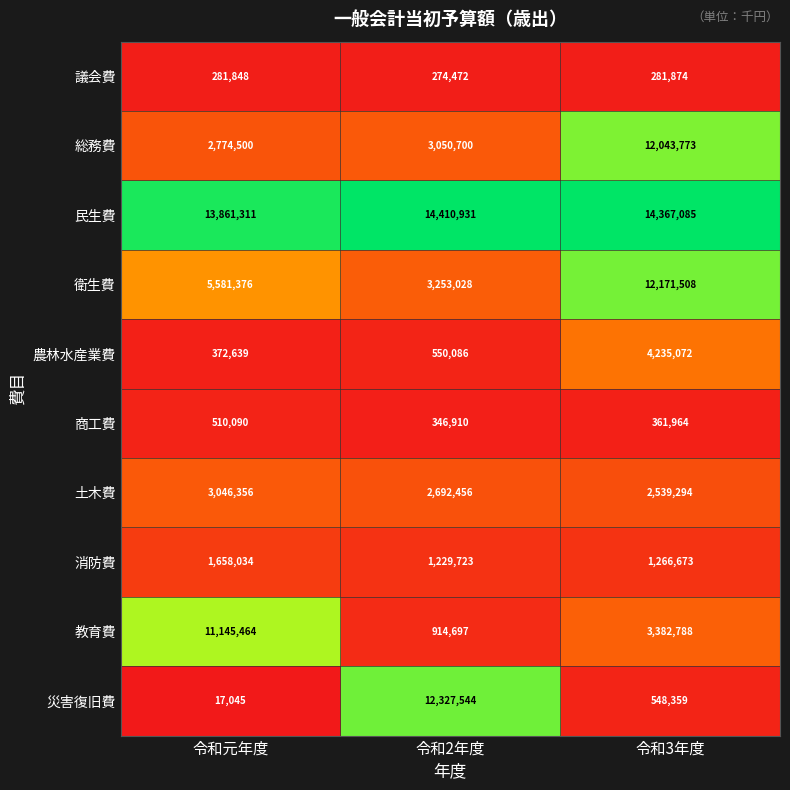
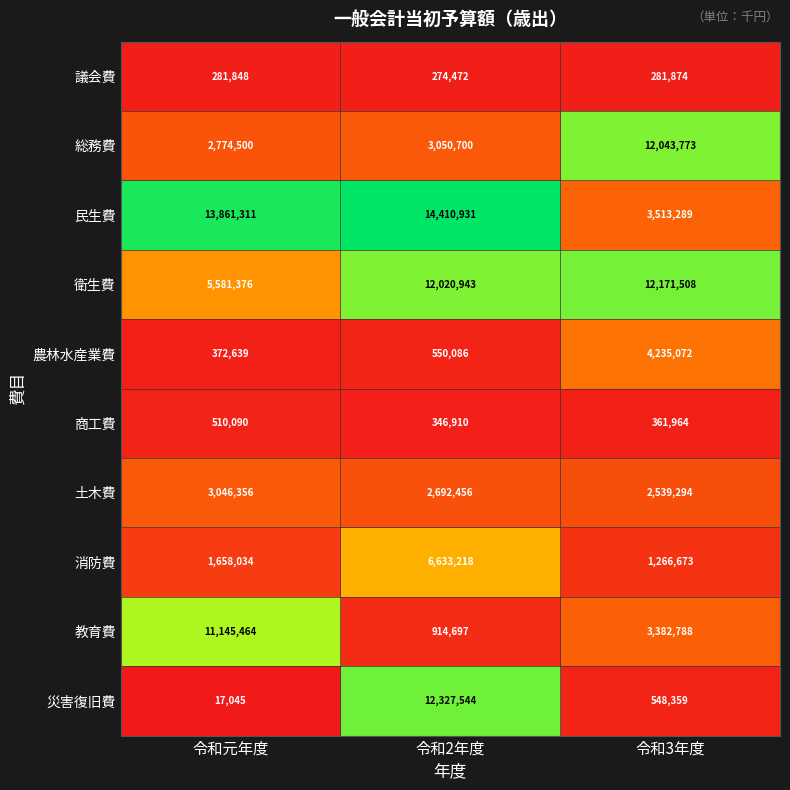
民生費, 令和3年度: 14,367,085 -> 3,513,289
衛生費, 令和2年度: 3,253,028 -> 12,020,943
消防費, 令和2年度: 1,229,723 -> 6,633,218
